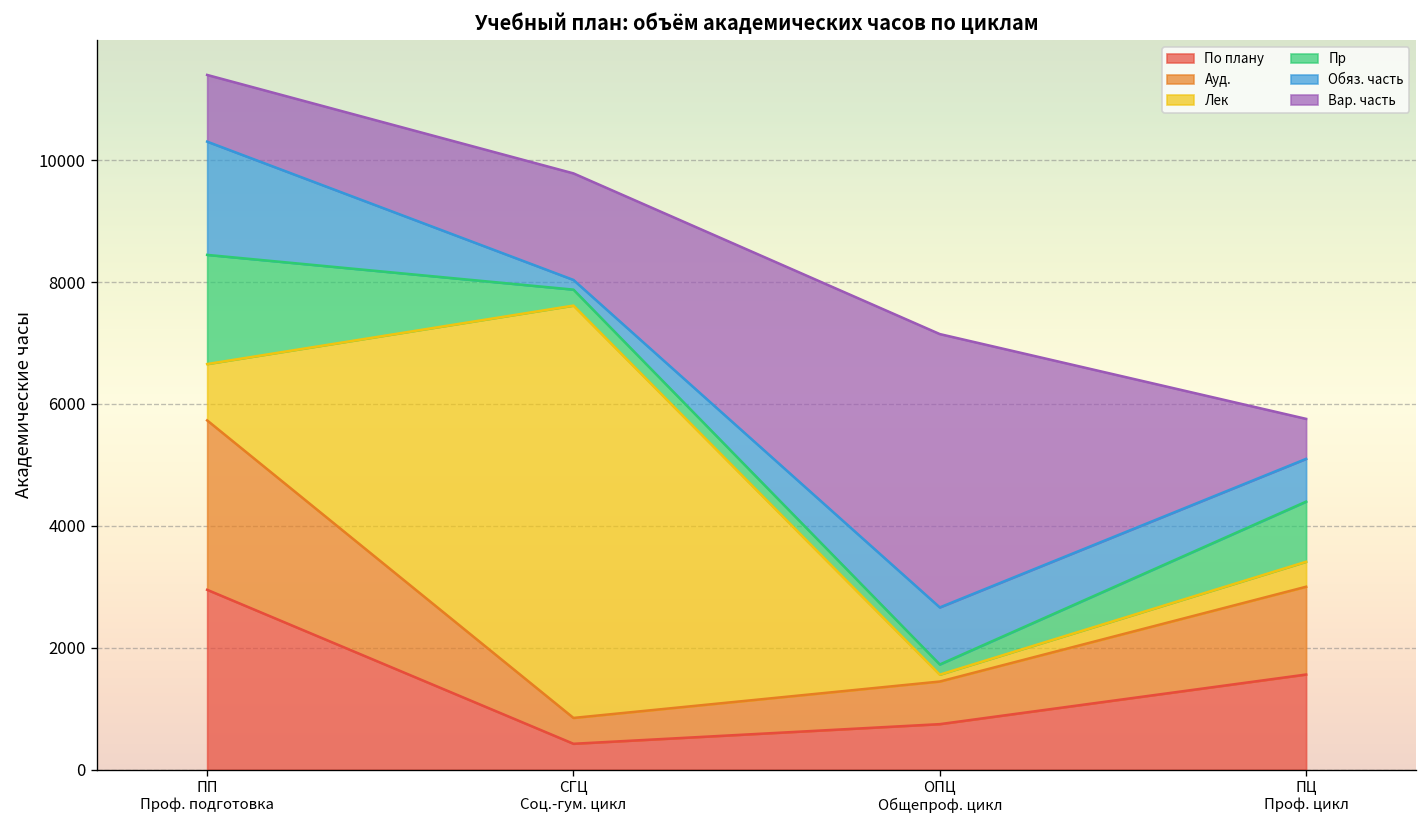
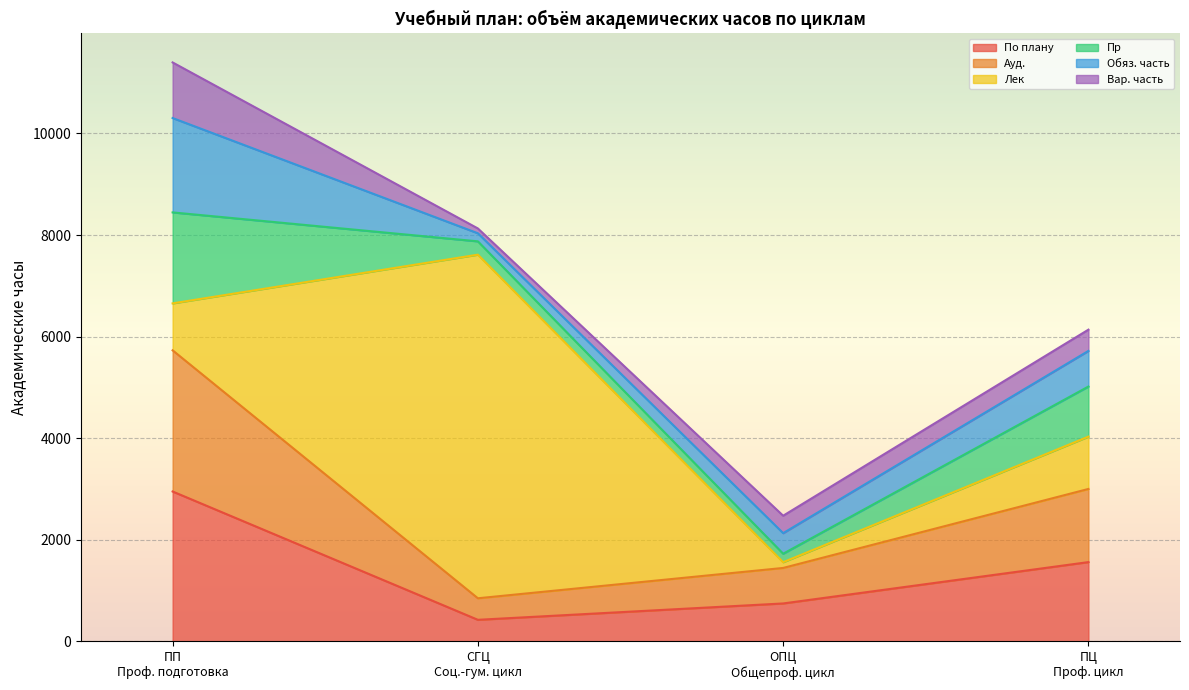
Вар. часть, СГЦ Соц.-гум. цикл: 1700 -> 100
Обяз. часть, ОПЦ Общепроф. цикл: 900 -> 400
Вар. часть, ОПЦ Общепроф. цикл: 4500 -> 300
Лек, ПЦ Проф. цикл: 400 -> 1000
Вар. часть, ПЦ Проф. цикл: 700 -> 400
